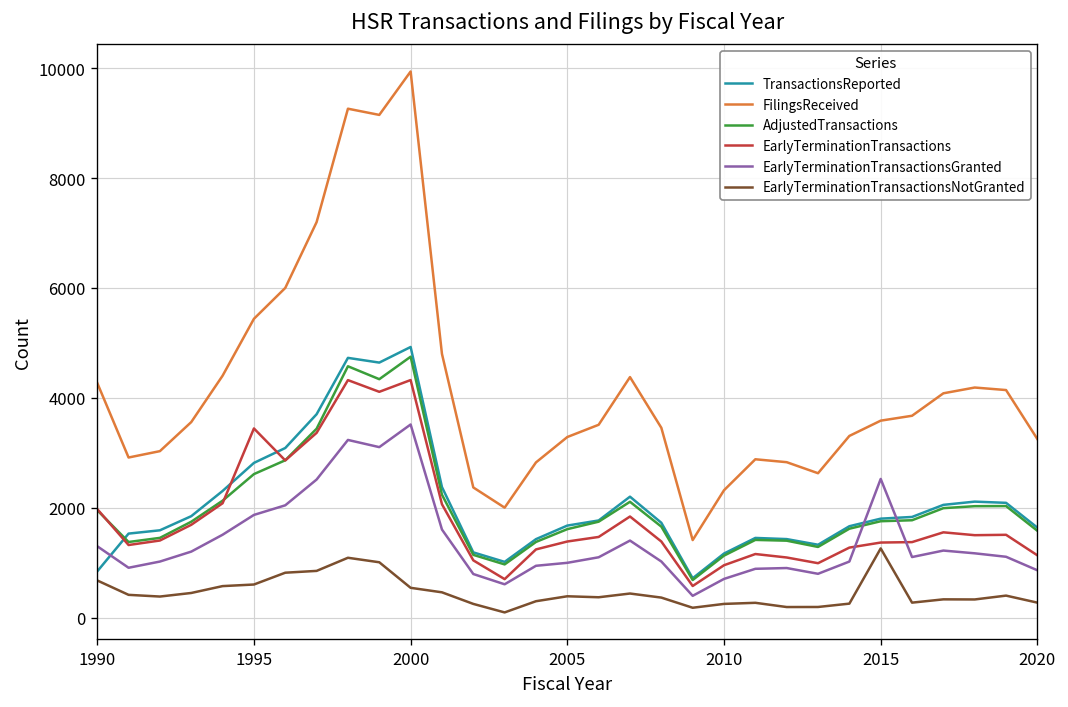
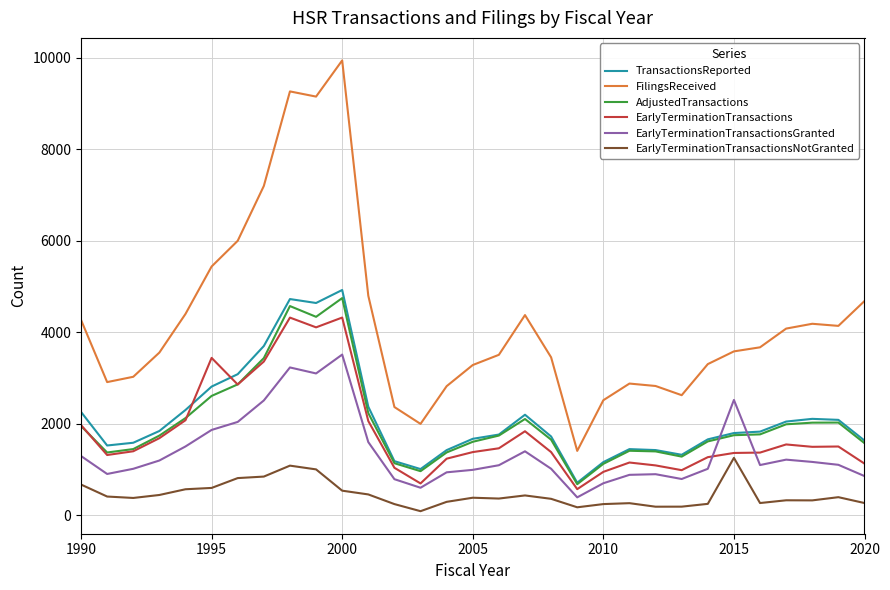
TransactionsReported, 1990: 800 -> 2300
FilingsReceived, 2010: 2300 -> 2500
FilingsReceived, 2020: 3200 -> 4700
